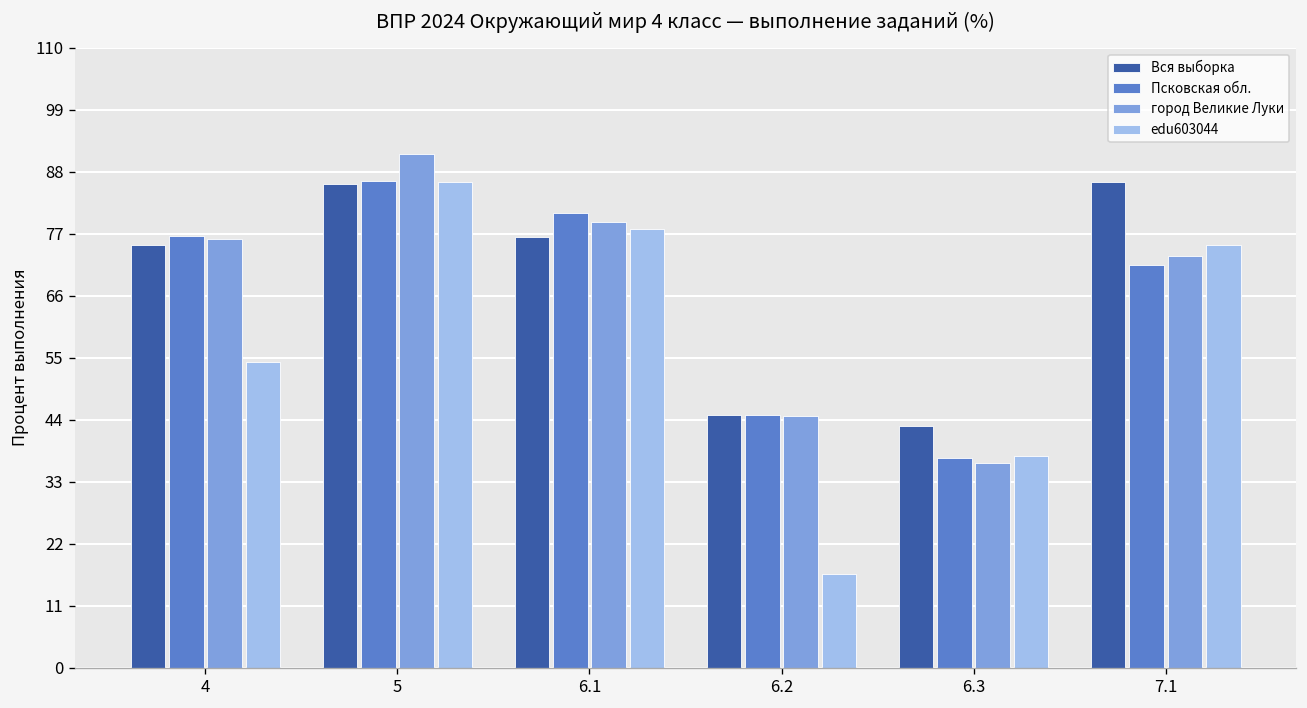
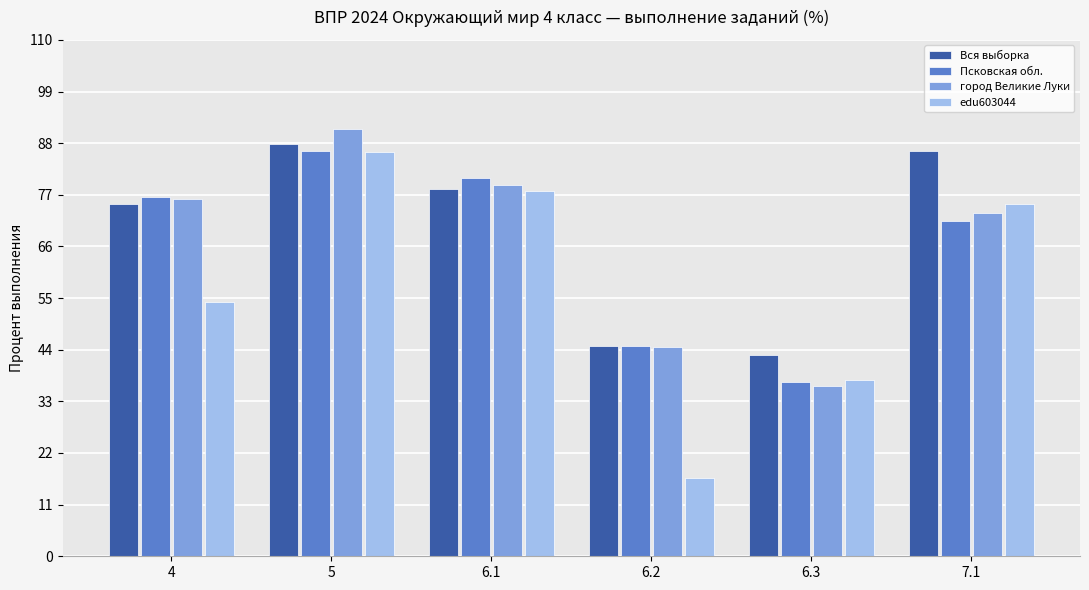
Вся выборка, 5: 86 -> 88
Вся выборка, 6.1: 76 -> 78
